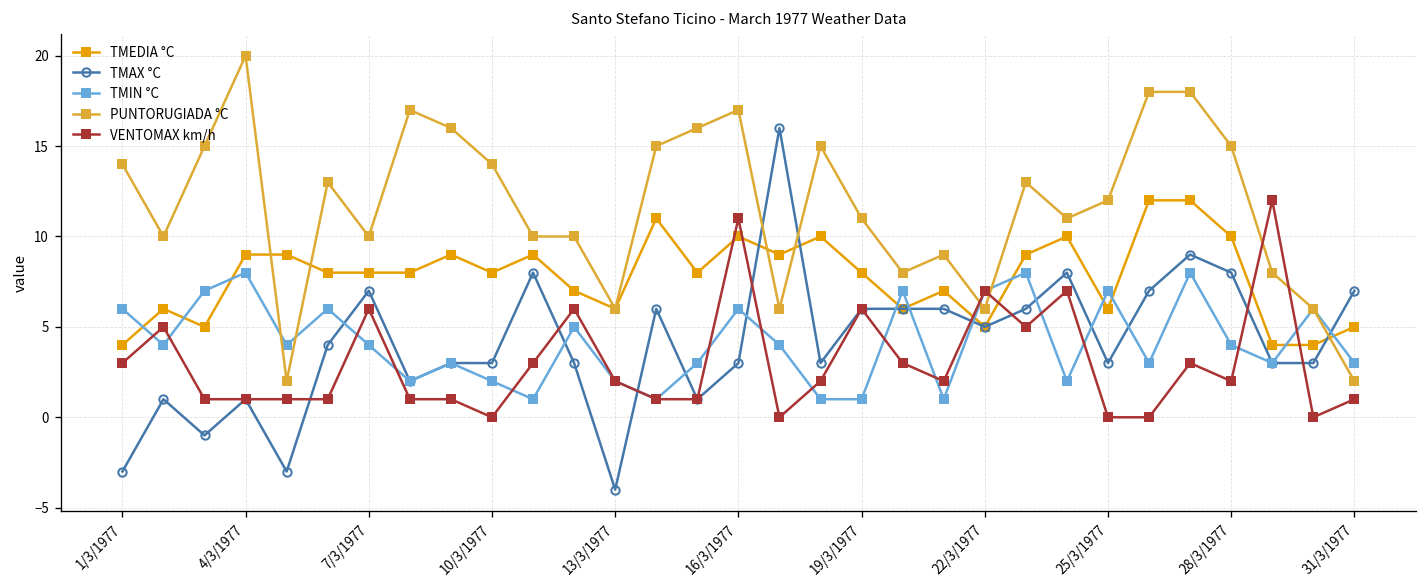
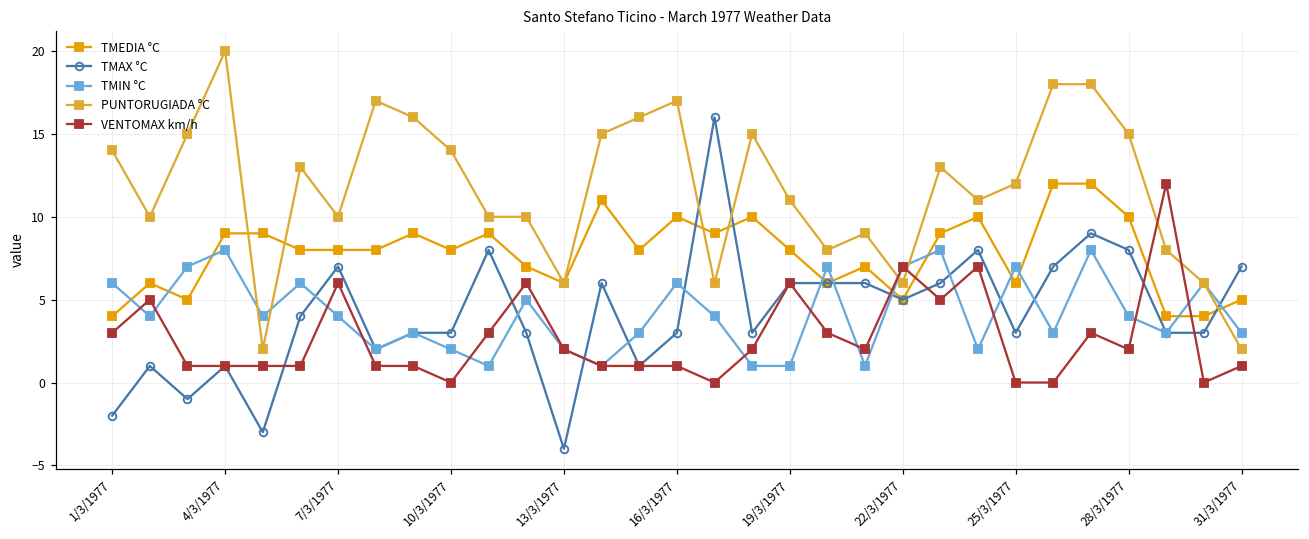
TMAX °C, 1/3/1977: -3 -> -2
VENTOMAX km/h, 16/3/1977: 11 -> 1
